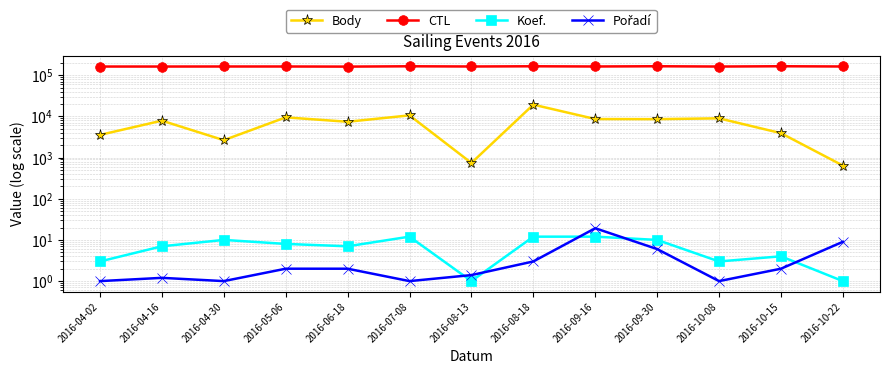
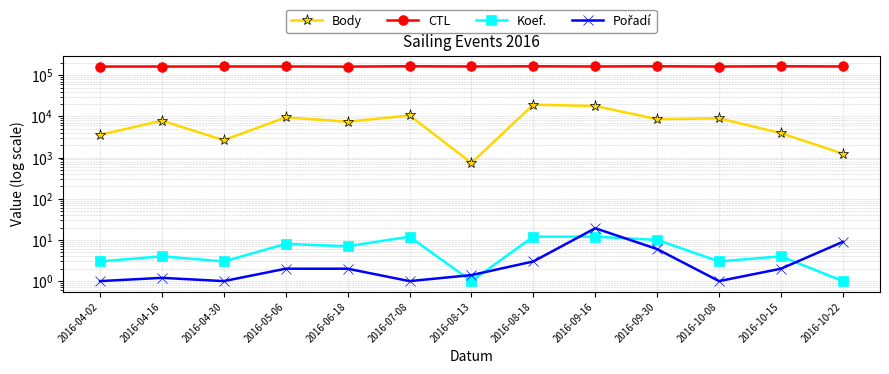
Koef., 2016-04-16: 7 -> 4
Koef., 2016-04-30: 10 -> 3
Body, 2016-09-16: 9000 -> 18000
Body, 2016-10-22: 600 -> 1200
